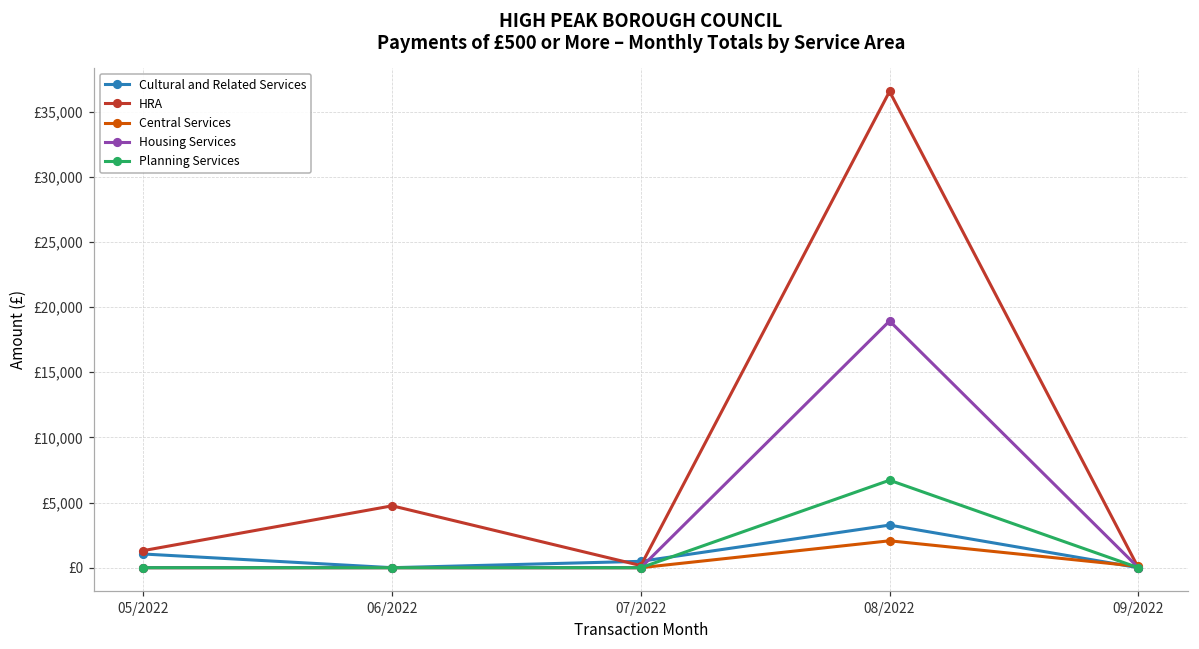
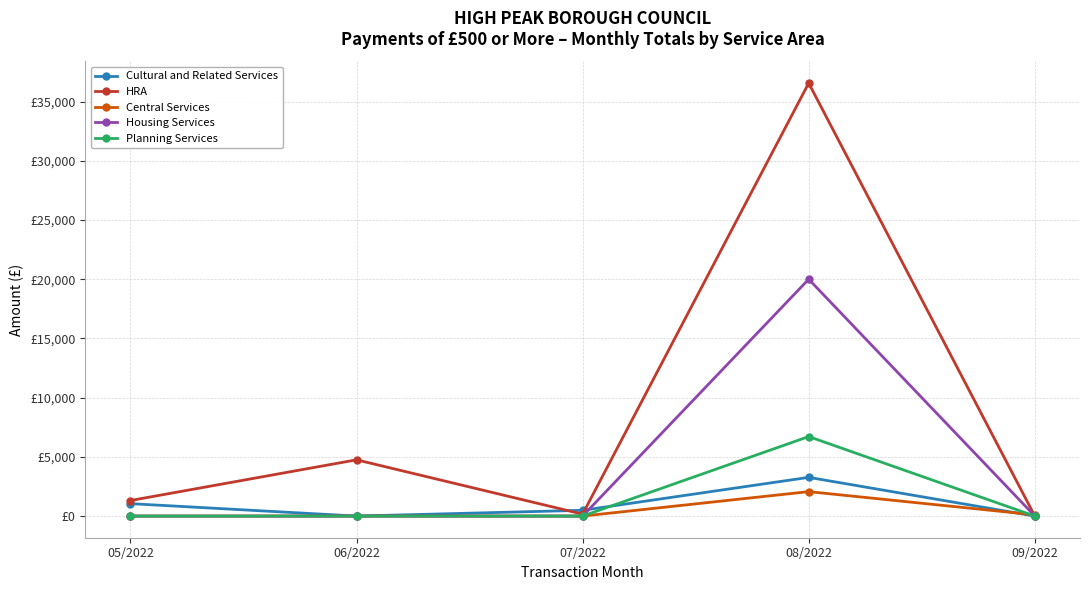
Housing Services, 08/2022: £18,900 -> £20,000
